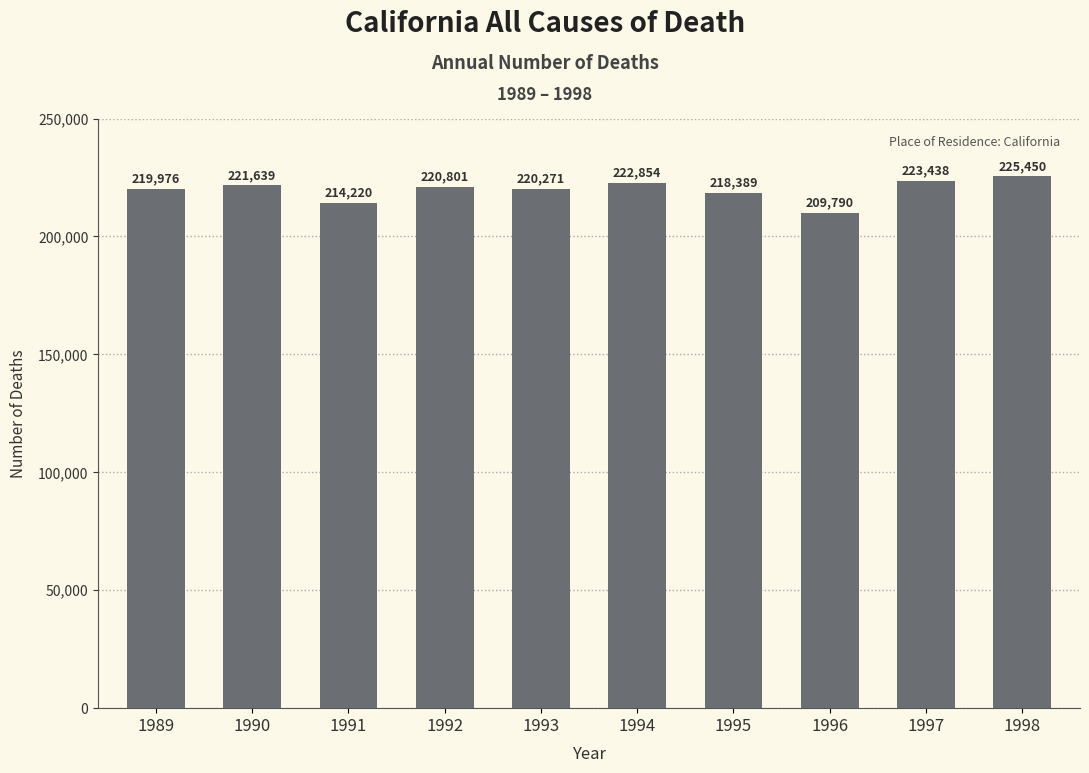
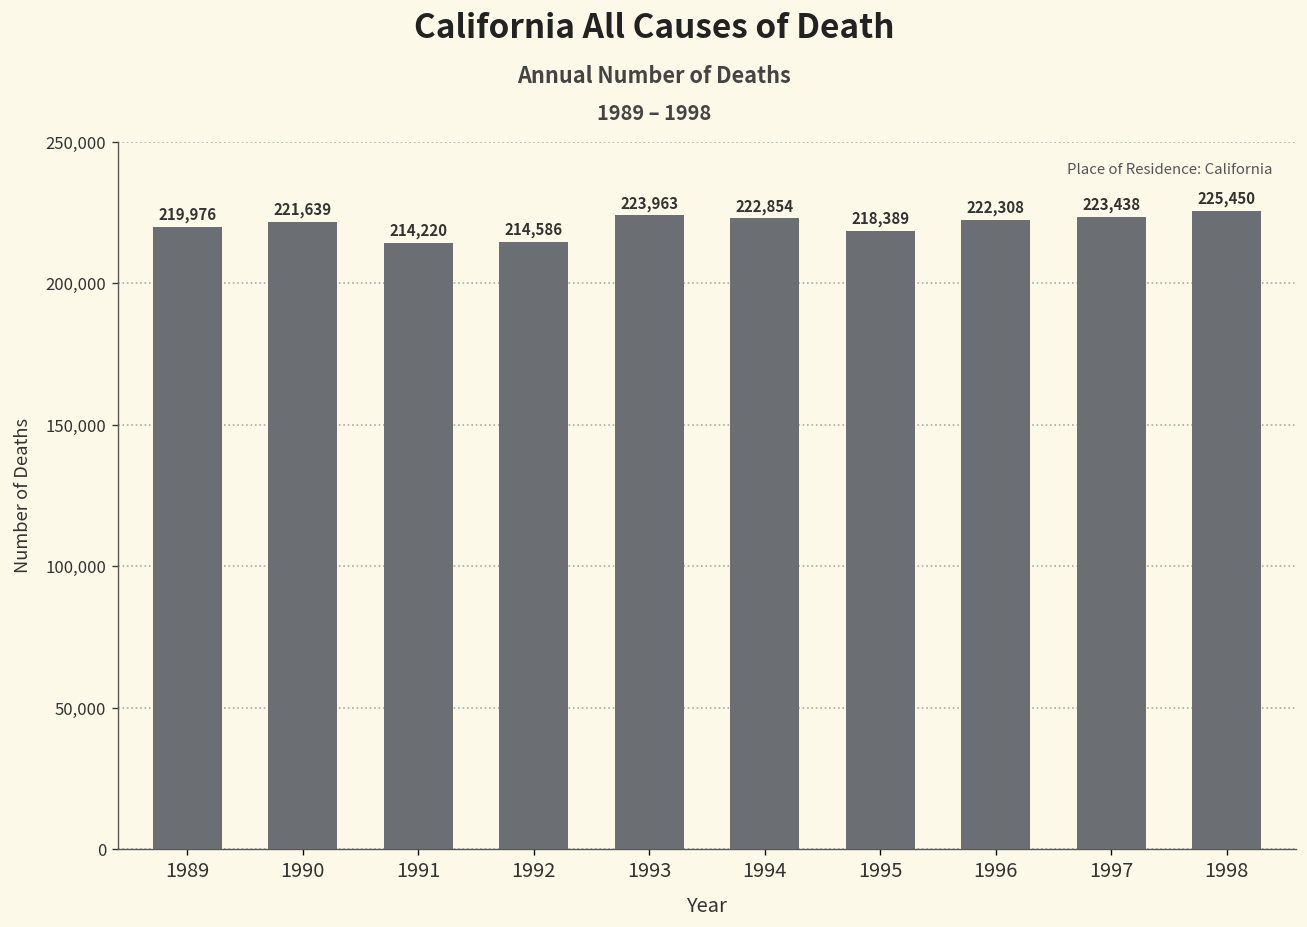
1992: 220,801 -> 214,586
1993: 220,271 -> 223,963
1996: 209,790 -> 222,308
